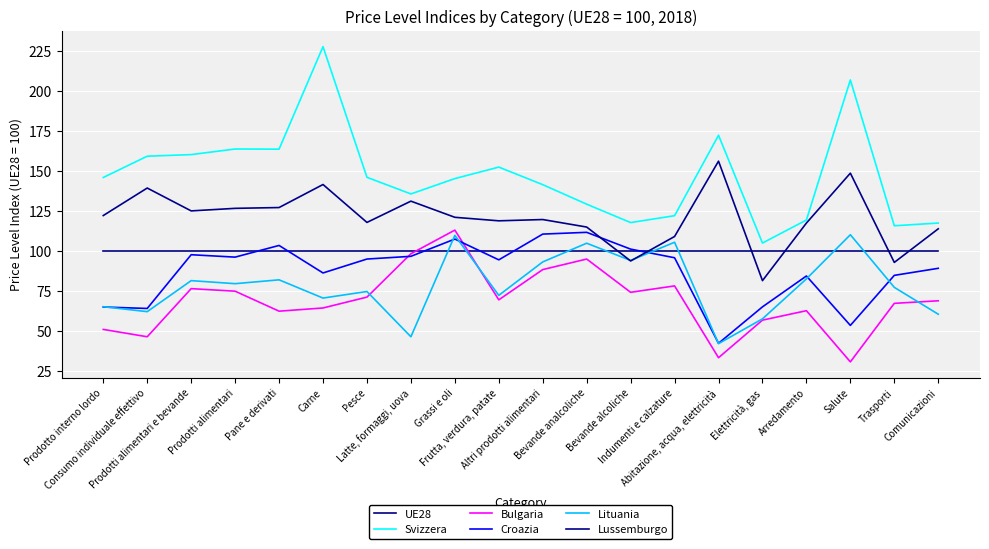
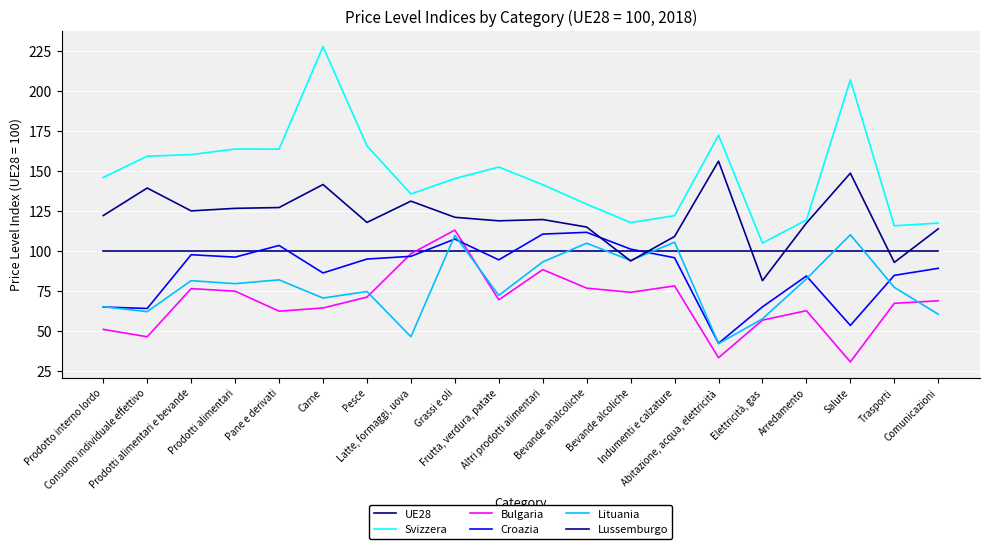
Svizzera, Pesce: 146 -> 166
Bulgaria, Bevande analcoliche: 95 -> 77
